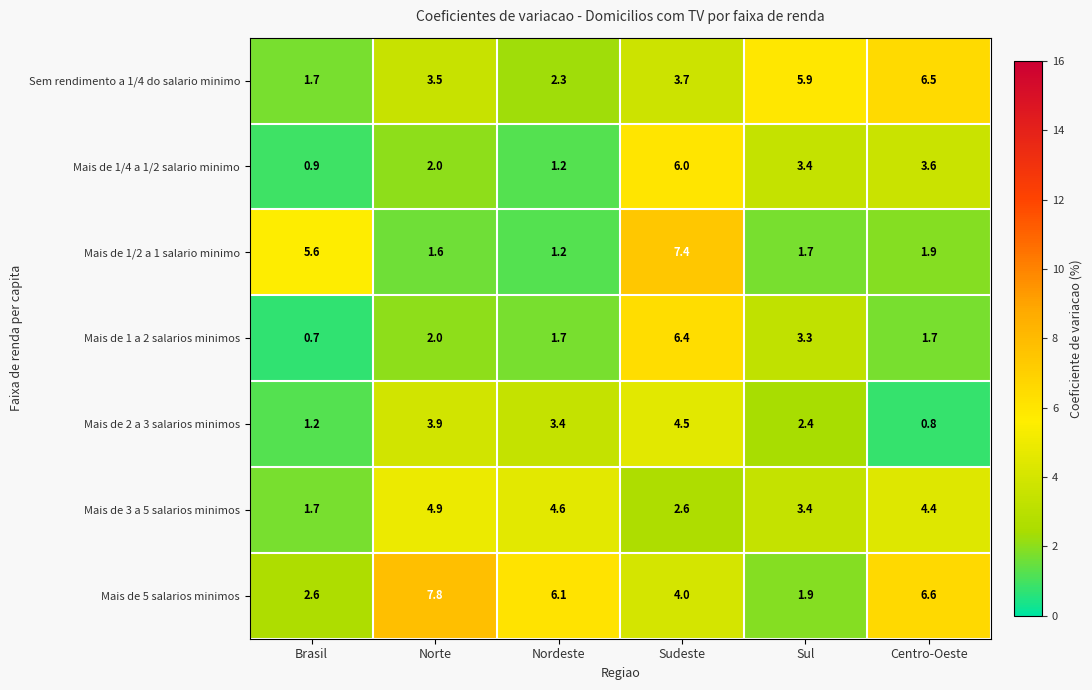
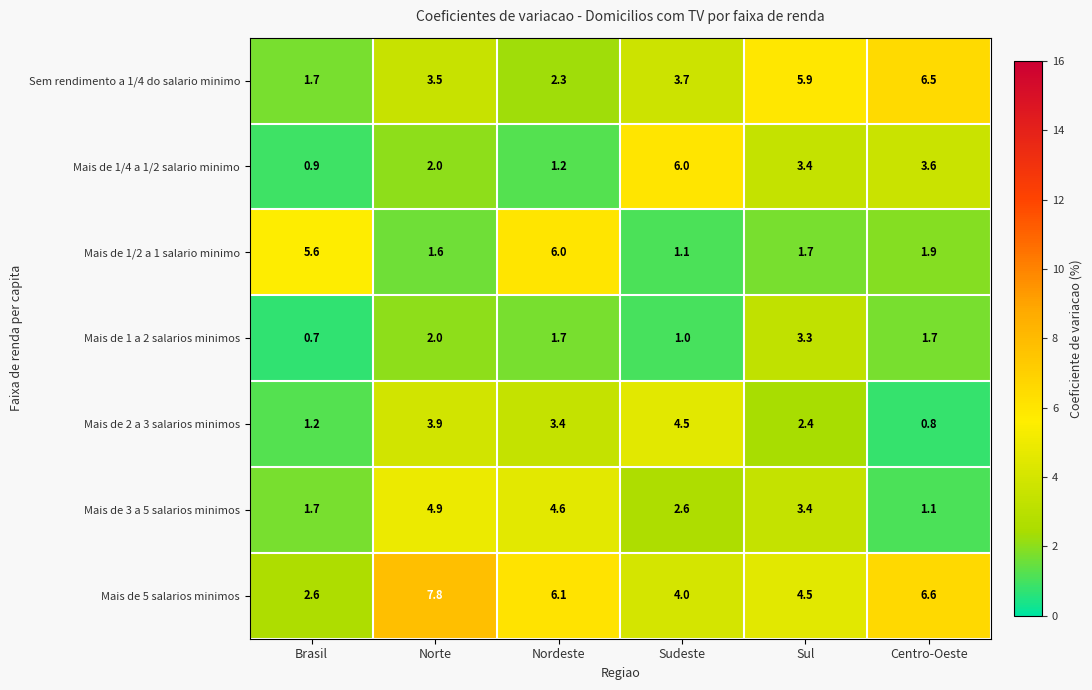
Mais de 1/2 a 1 salario minimo, Nordeste: 1.2 -> 6.0
Mais de 1/2 a 1 salario minimo, Sudeste: 7.4 -> 1.1
Mais de 1 a 2 salarios minimos, Sudeste: 6.4 -> 1.0
Mais de 3 a 5 salarios minimos, Centro-Oeste: 4.4 -> 1.1
Mais de 5 salarios minimos, Sul: 1.9 -> 4.5
